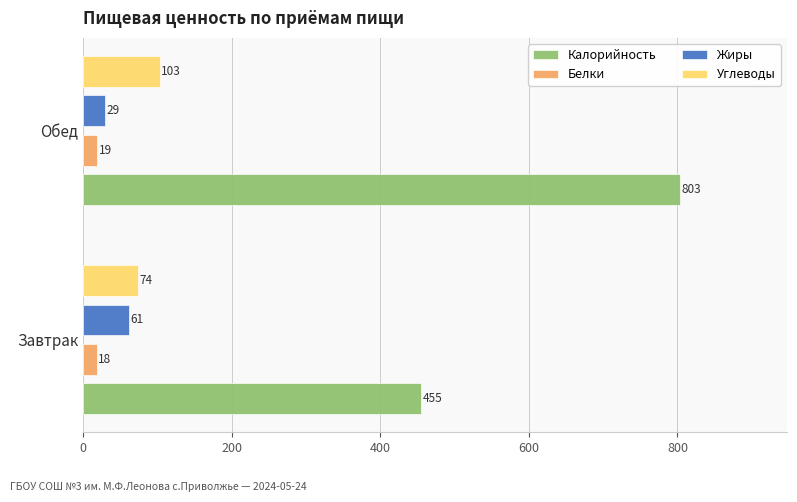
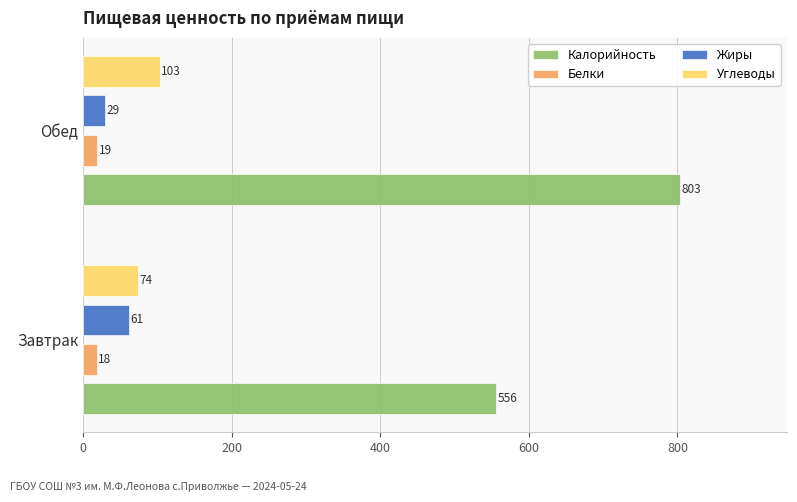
Калорийность, Завтрак: 455 -> 556
